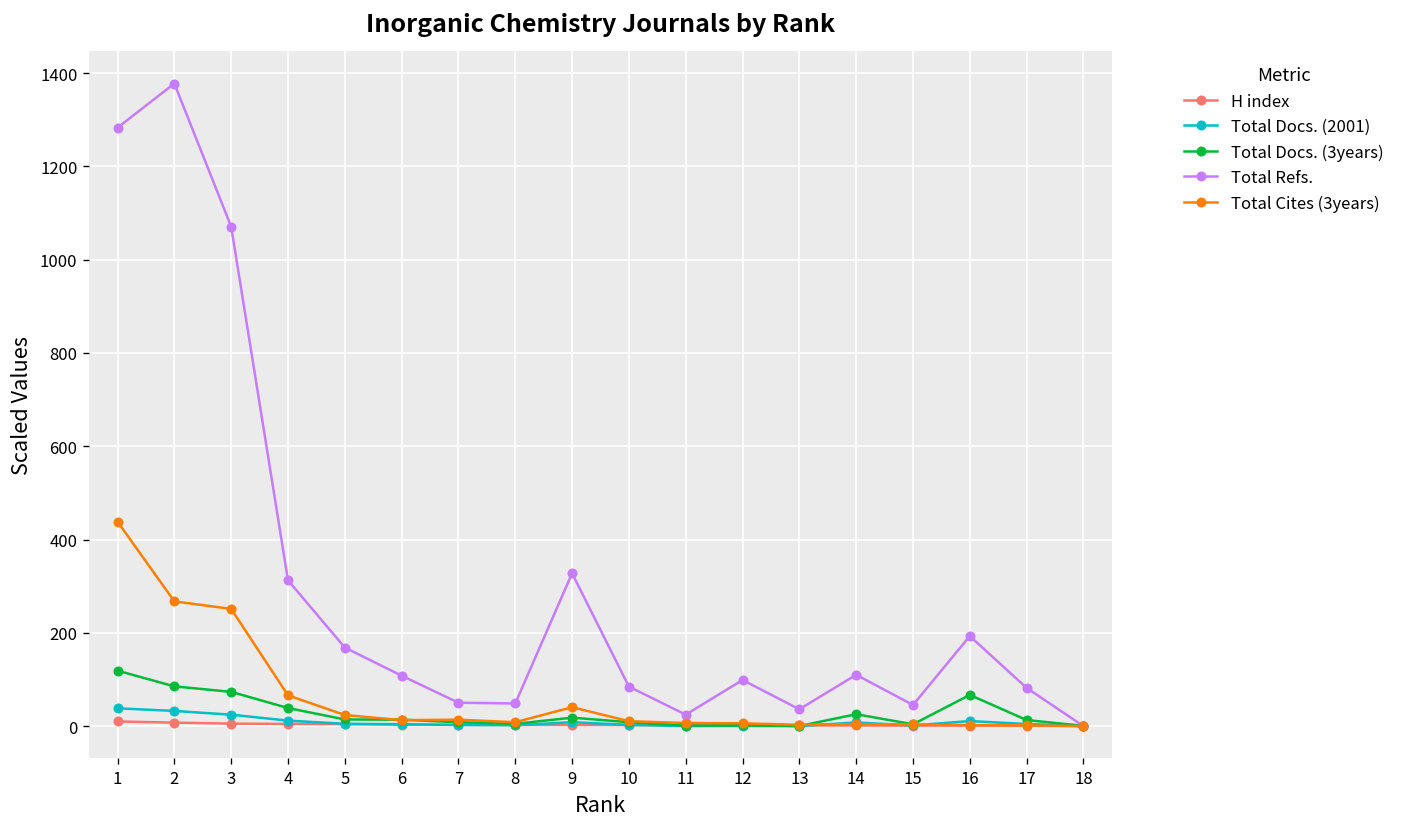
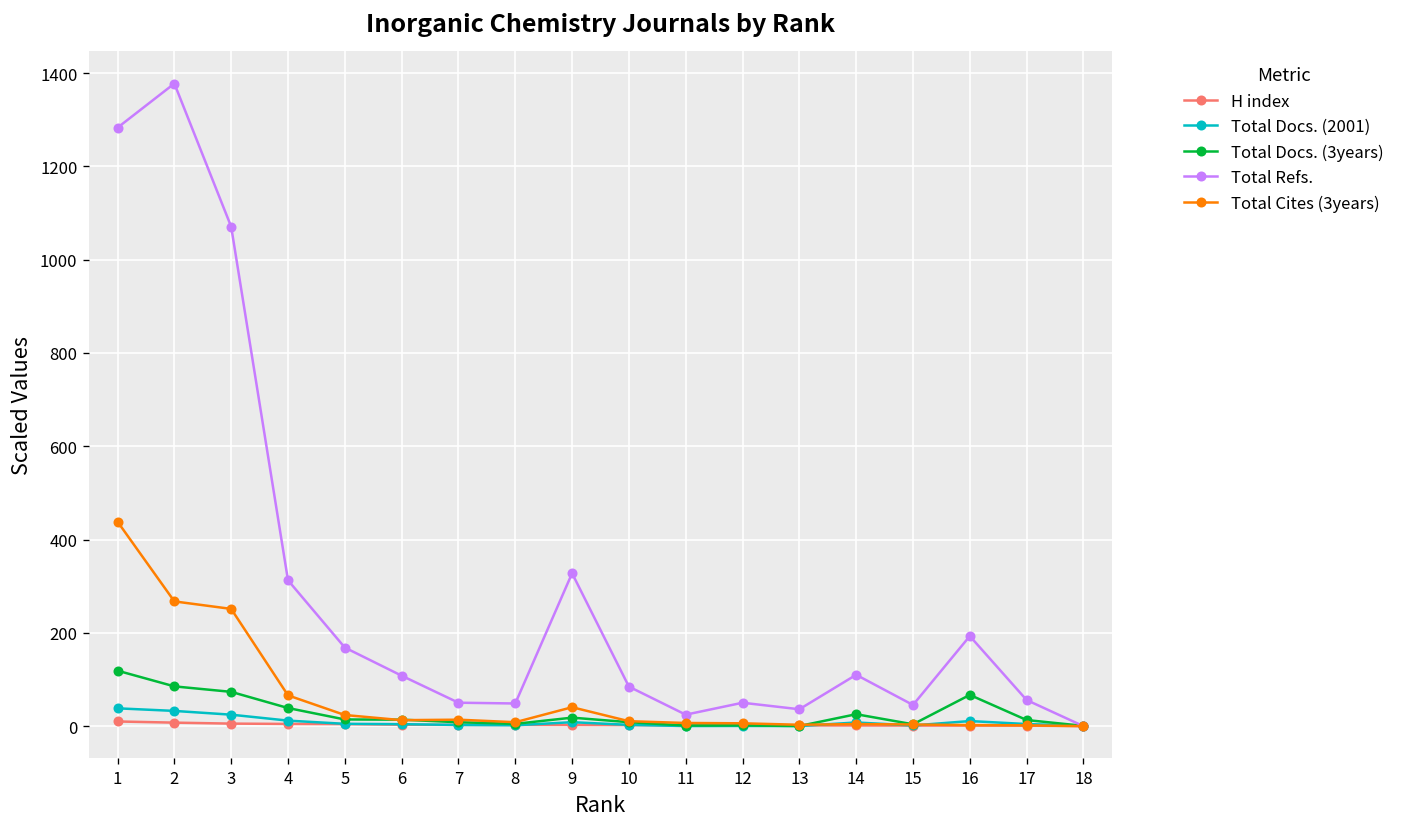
Total Refs., 12: 100 -> 50
Total Refs., 17: 80 -> 60
